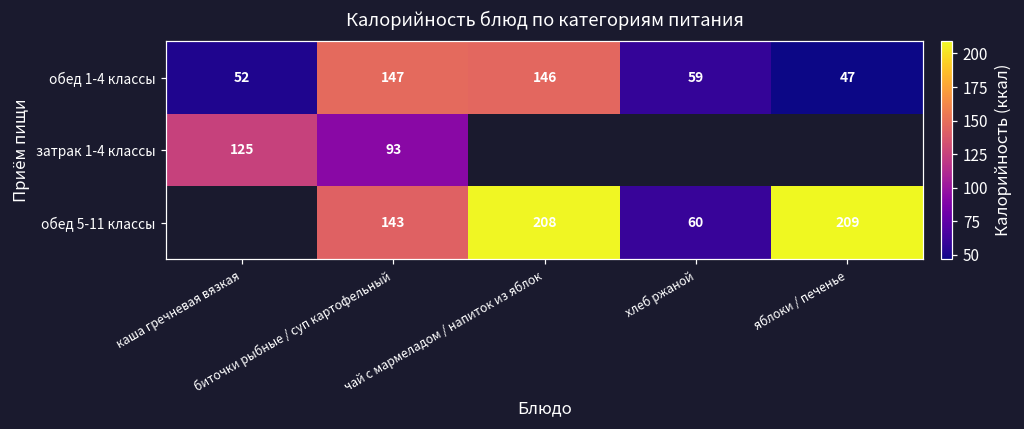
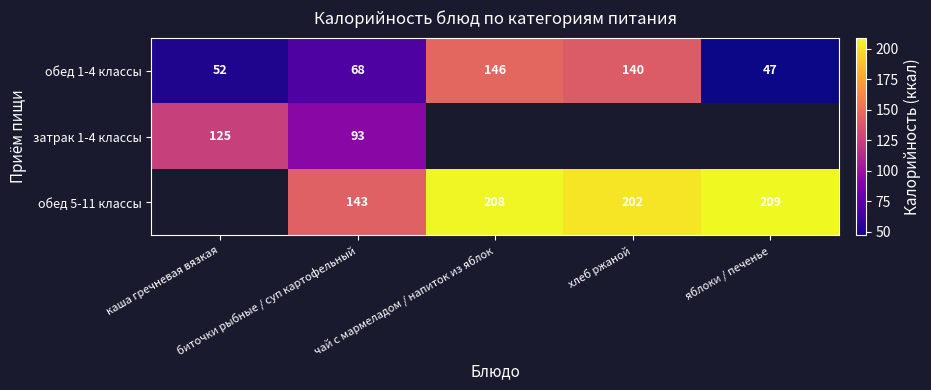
обед 1-4 классы, биточки рыбные / суп картофельный: 147 -> 68
обед 1-4 классы, хлеб ржаной: 59 -> 140
обед 5-11 классы, хлеб ржаной: 60 -> 202
